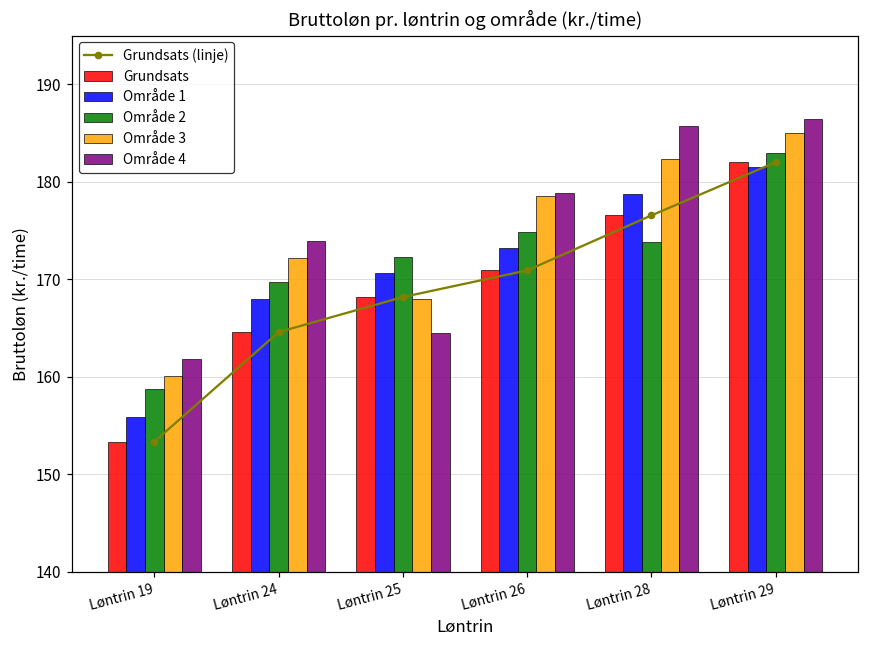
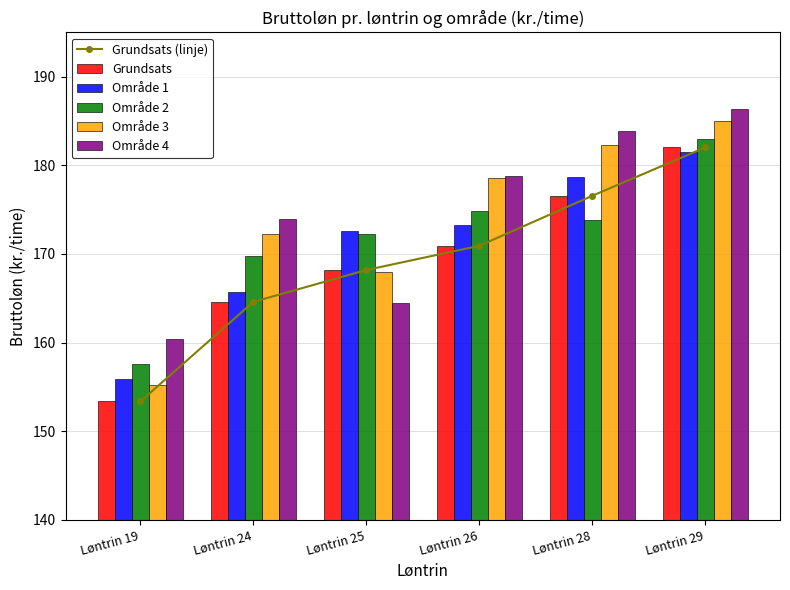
Område 2, Løntrin 19: 159 -> 158
Område 3, Løntrin 19: 160 -> 155
Område 4, Løntrin 19: 162 -> 160
Område 1, Løntrin 24: 168 -> 166
Område 1, Løntrin 25: 171 -> 173
Område 4, Løntrin 28: 186 -> 184
